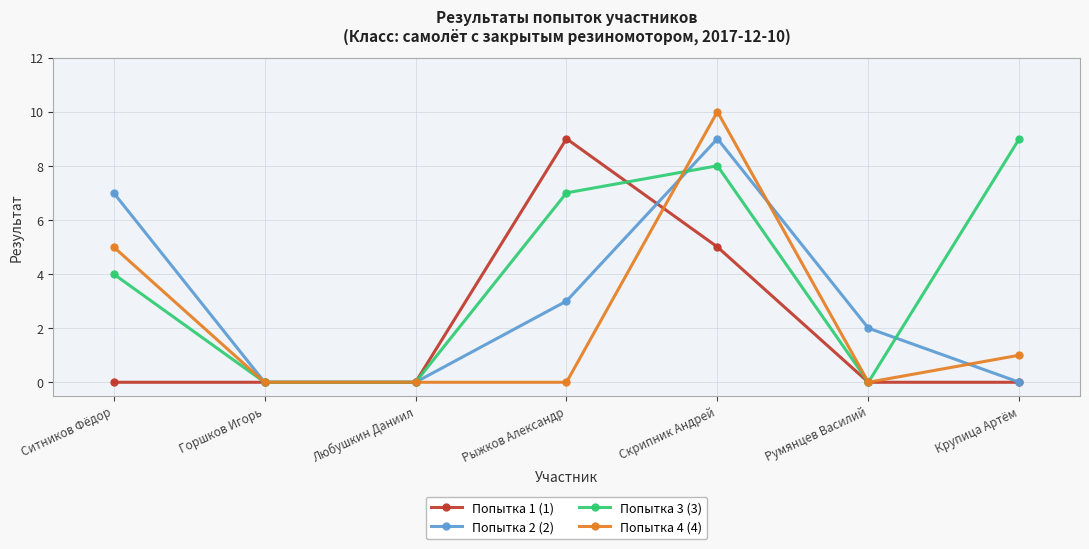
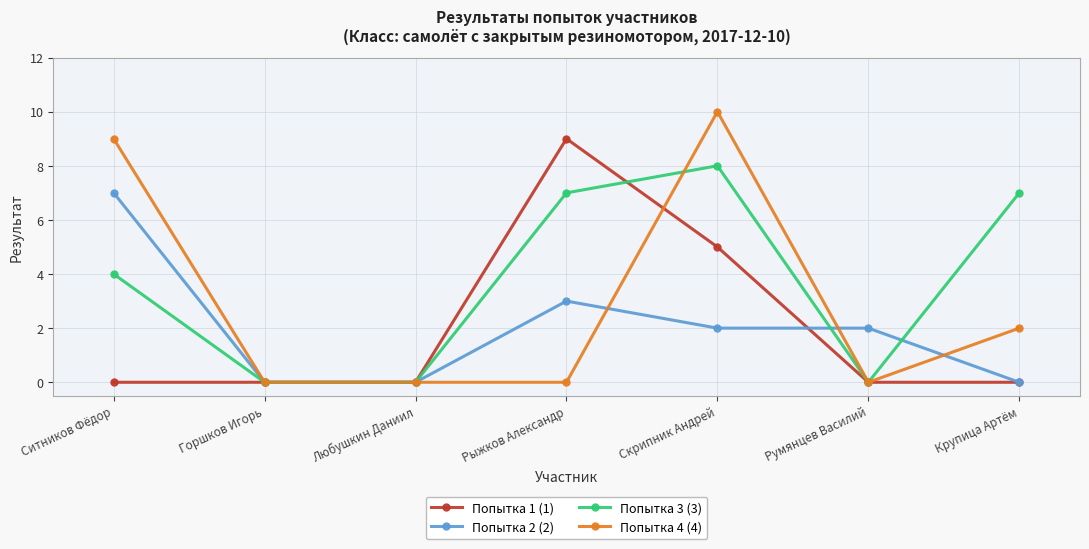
Попытка 4 (4), Ситников Фёдор: 5 -> 9
Попытка 2 (2), Скрипник Андрей: 9 -> 2
Попытка 3 (3), Крупица Артём: 9 -> 7
Попытка 4 (4), Крупица Артём: 1 -> 2
